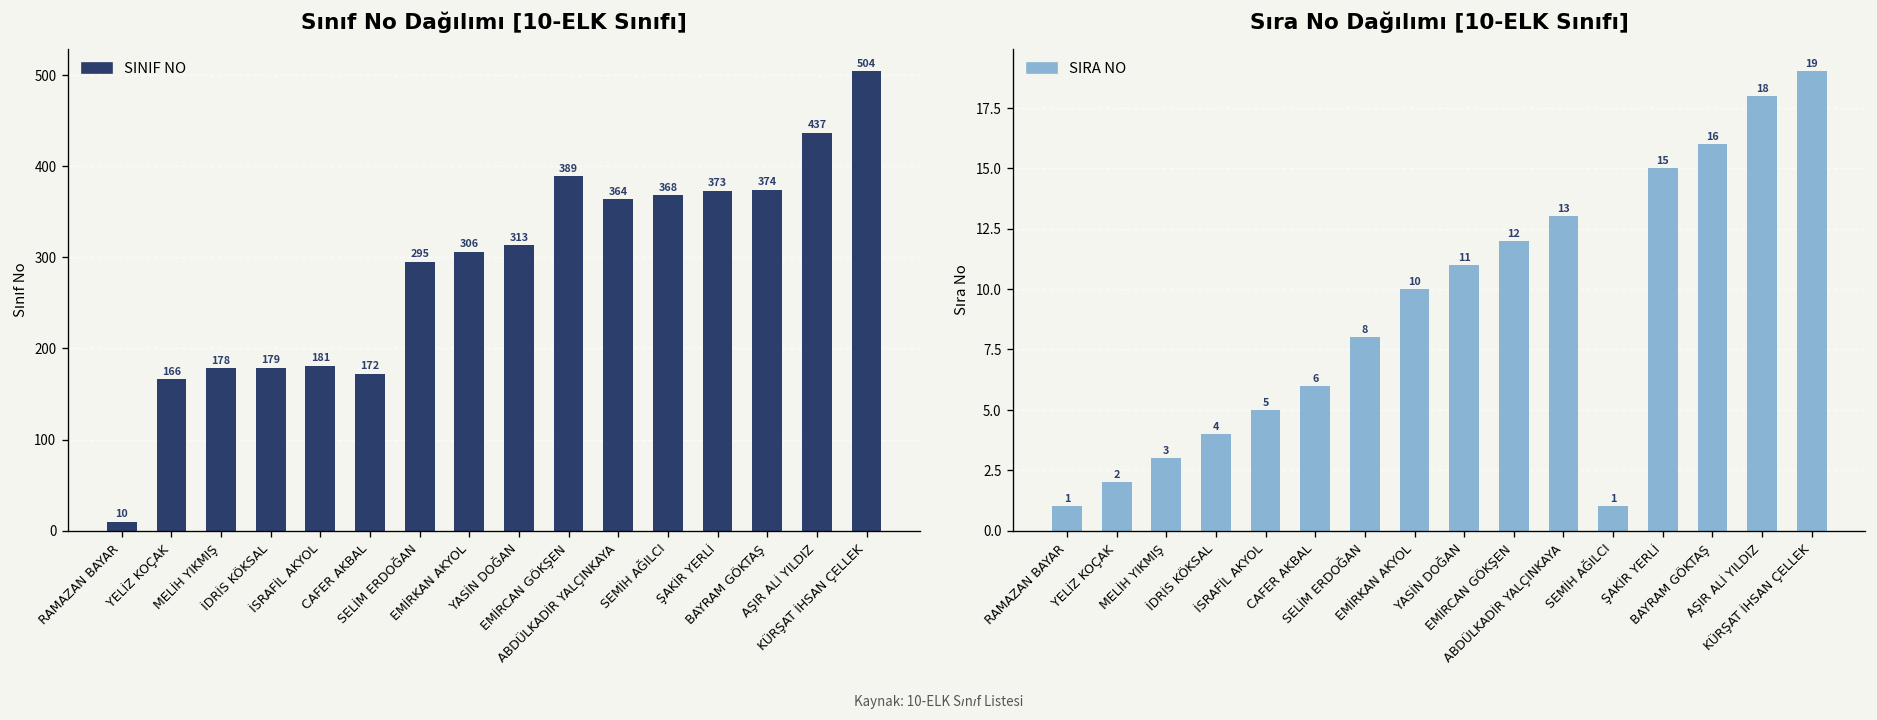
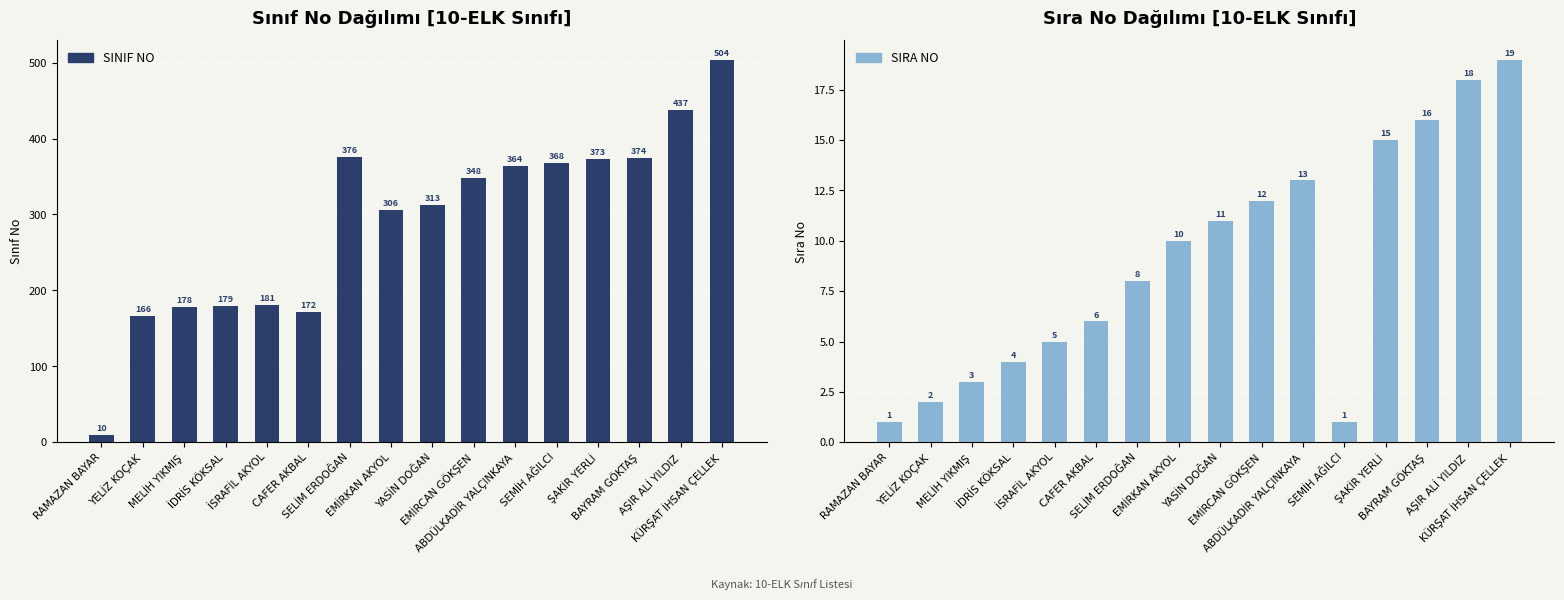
Sınıf No Dağılımı [10-ELK Sınıfı], SELİM ERDOĞAN: 295 -> 376
Sınıf No Dağılımı [10-ELK Sınıfı], EMİRCAN GÖKŞEN: 389 -> 348
